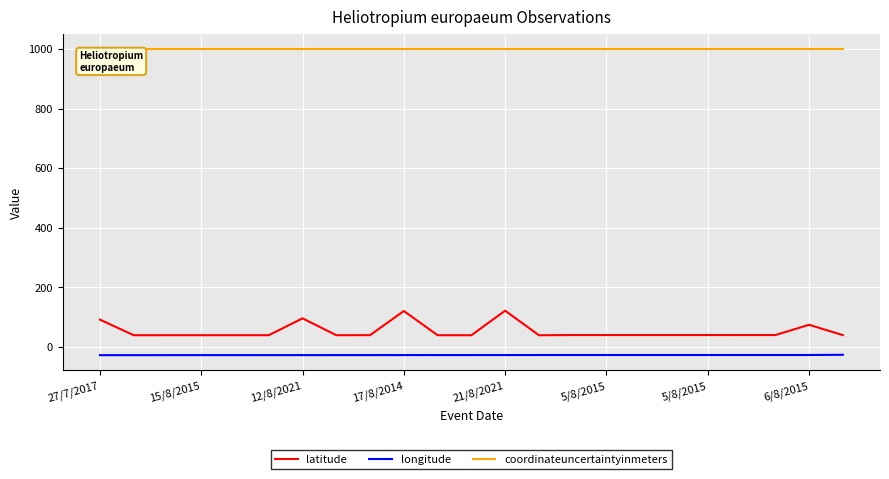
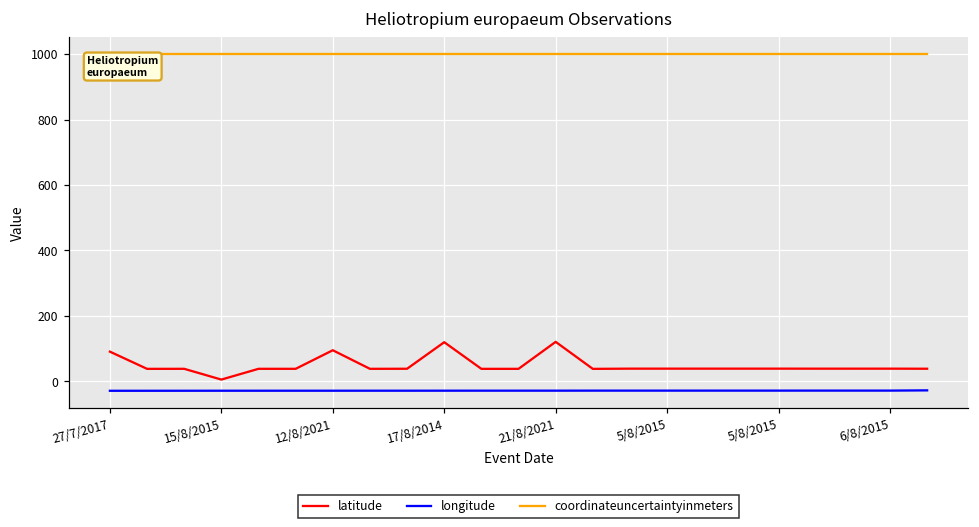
latitude, 15/8/2015: 40 -> 10
latitude, 6/8/2015: 70 -> 40
